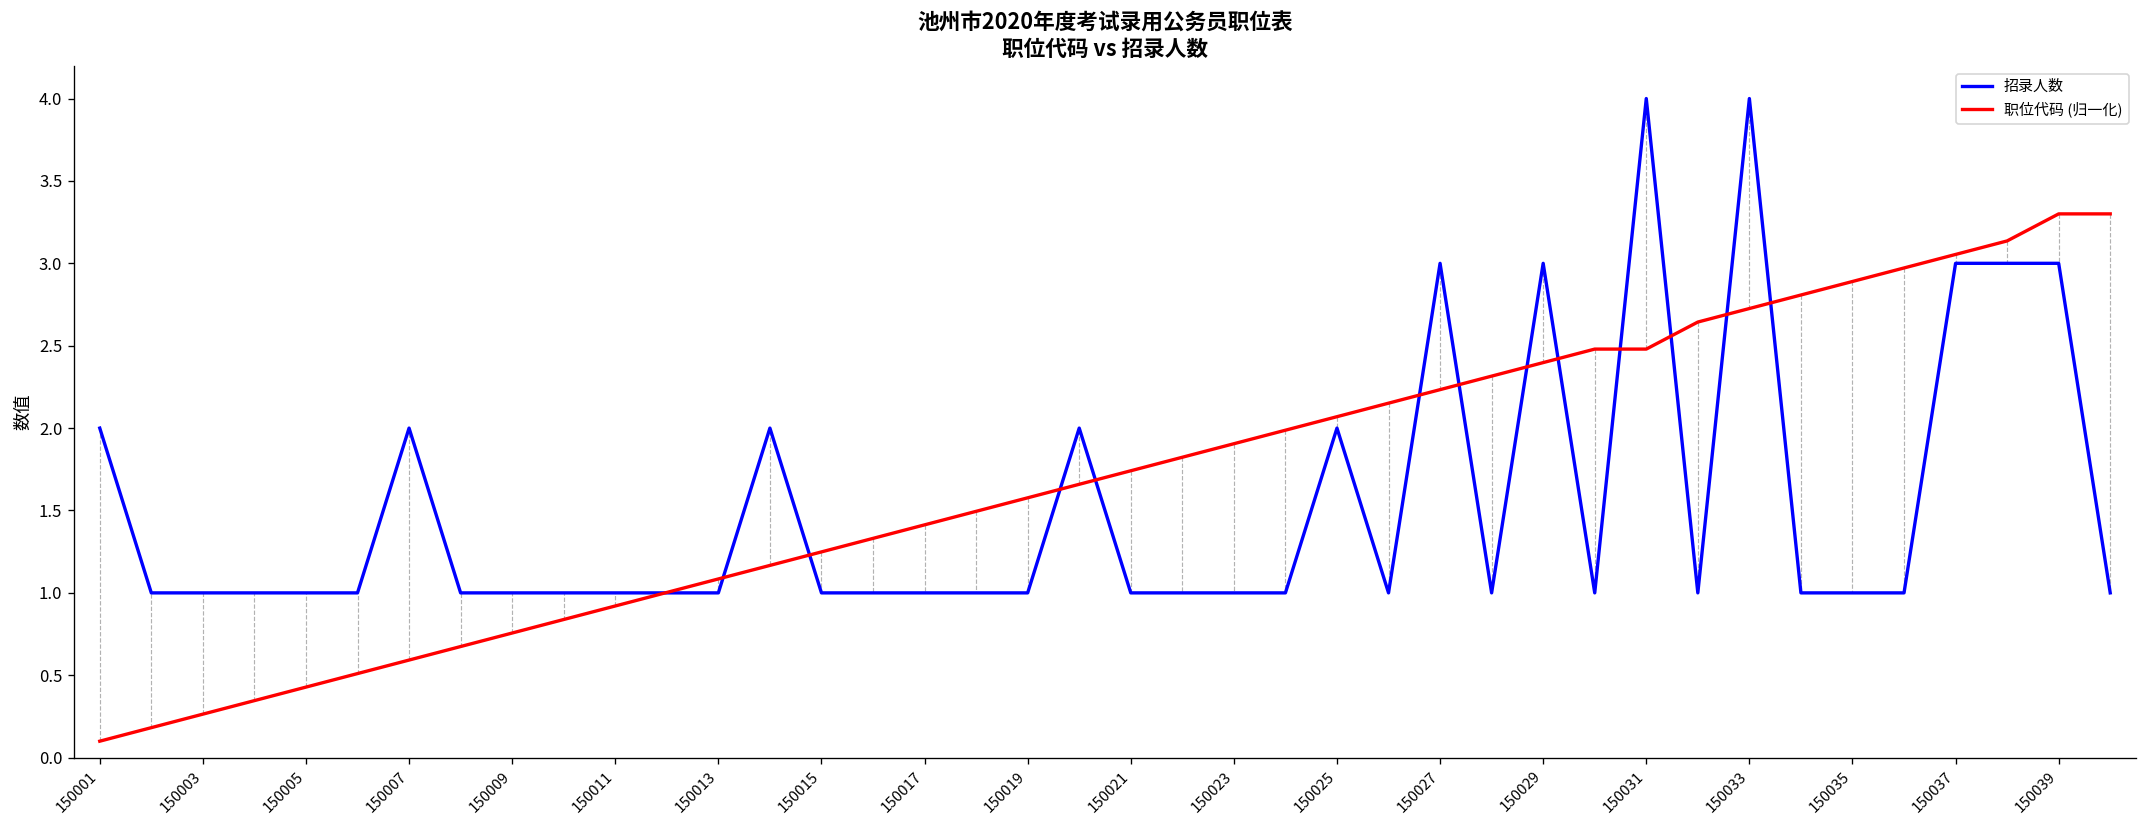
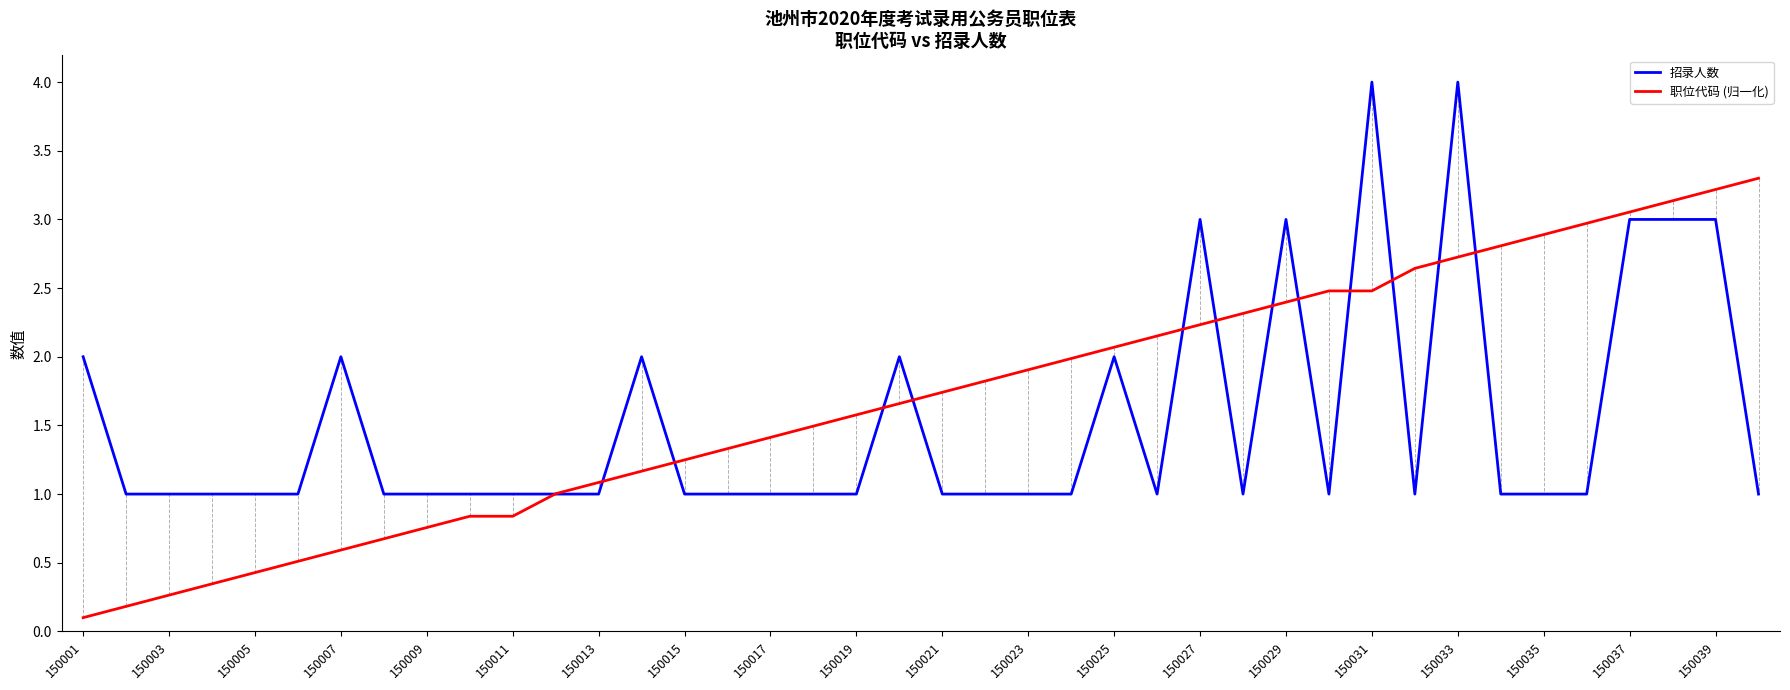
职位代码 (归一化), 150011: 0.92 -> 0.84
职位代码 (归一化), 150039: 3.30 -> 3.22
